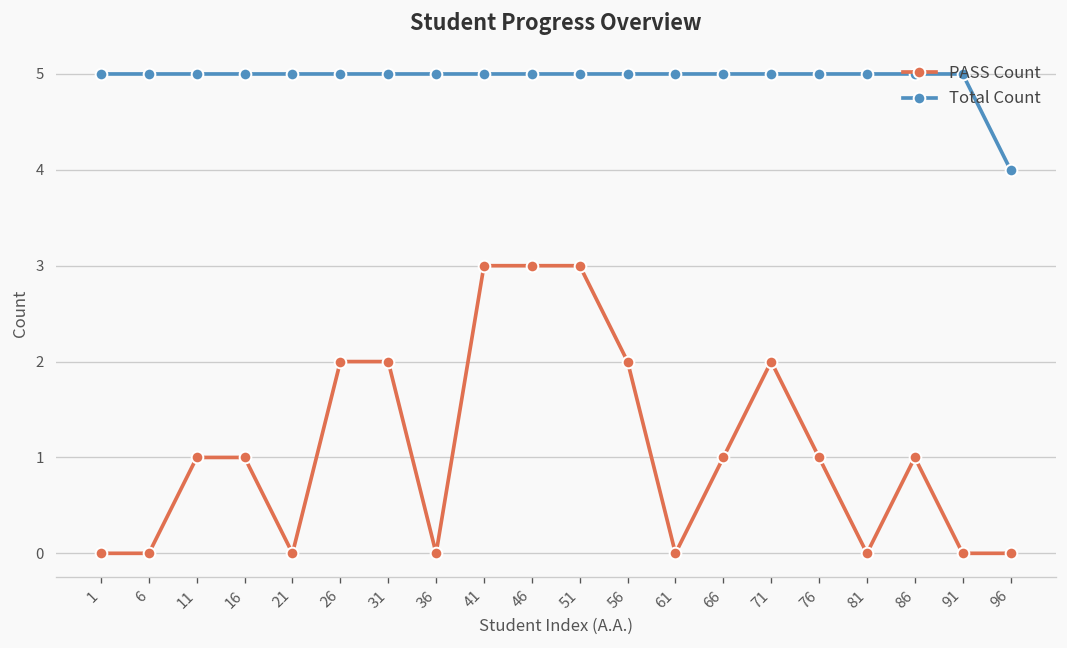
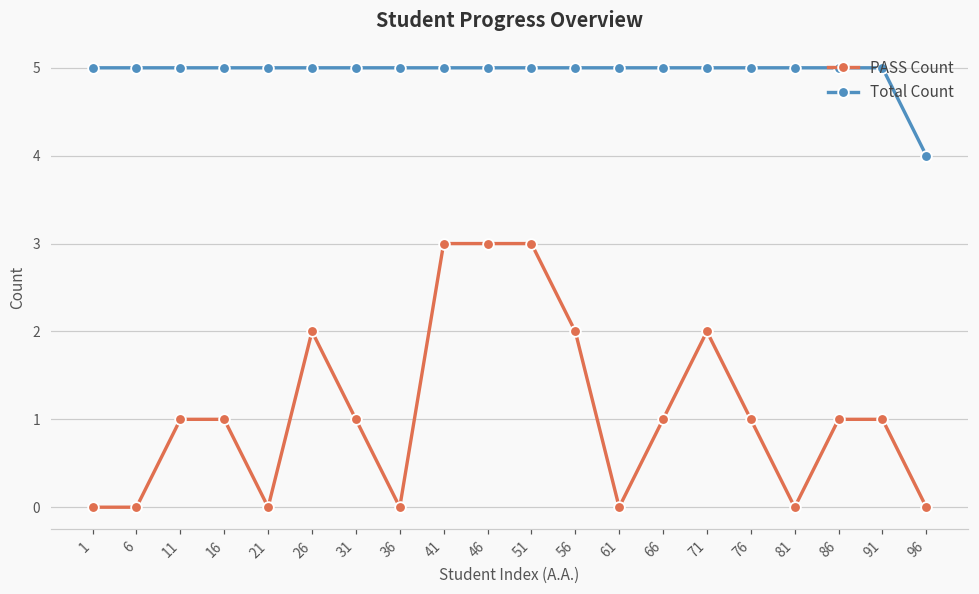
PASS Count, 31: 2 -> 1
PASS Count, 91: 0 -> 1
